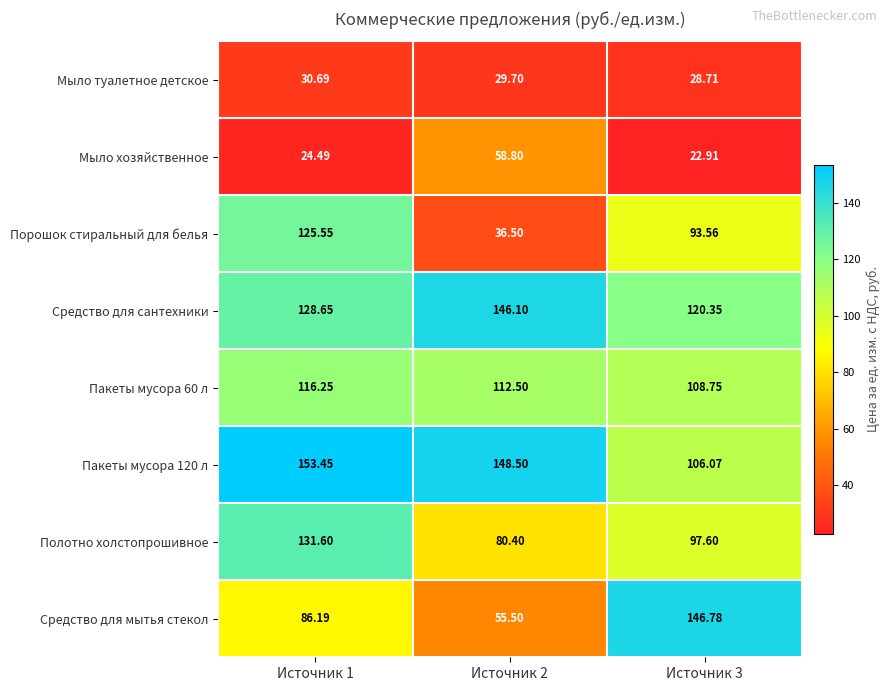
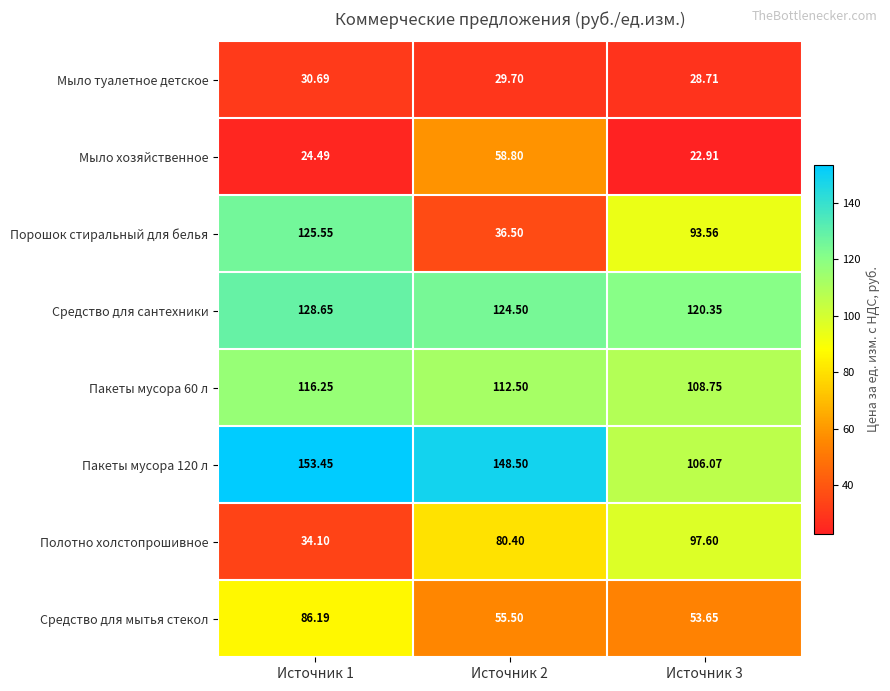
Средство для сантехники, Источник 2: 146.10 -> 124.50
Полотно холстопрошивное, Источник 1: 131.60 -> 34.10
Средство для мытья стекол, Источник 3: 146.78 -> 53.65
